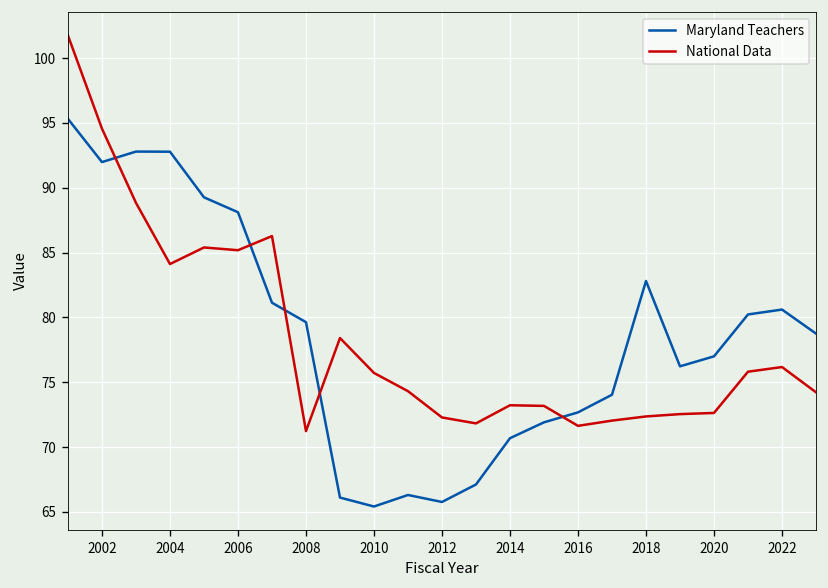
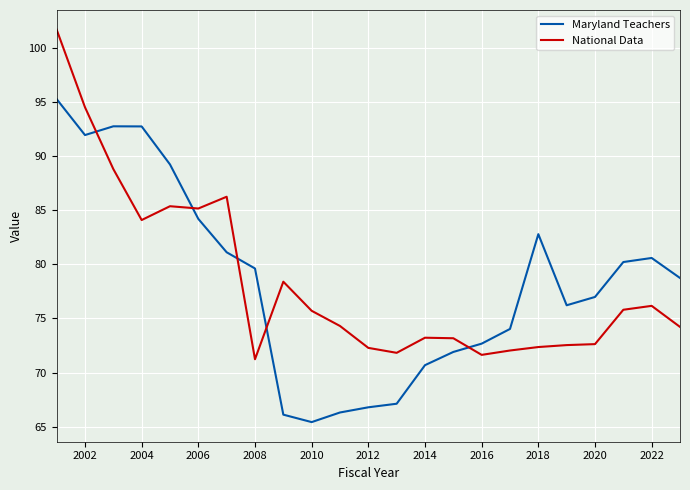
Maryland Teachers, 2006: 88.1 -> 84.2
Maryland Teachers, 2012: 65.8 -> 66.8
